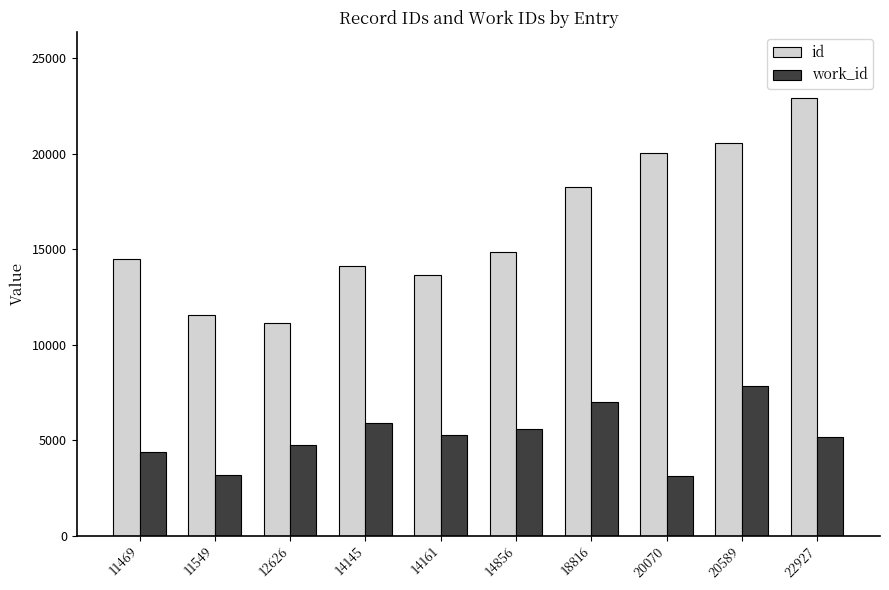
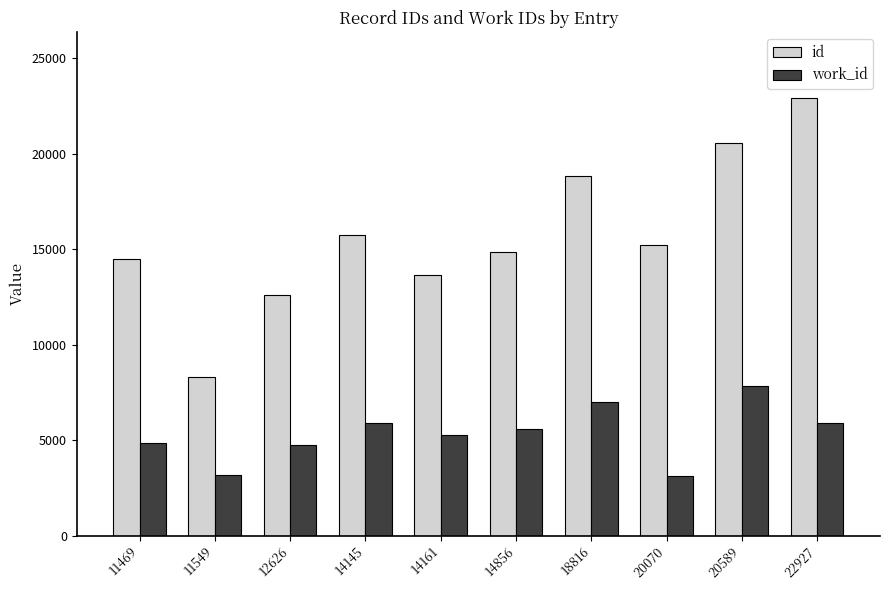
work_id, 11469: 4400 -> 4900
id, 11549: 11500 -> 8300
id, 12626: 11100 -> 12600
id, 14145: 14100 -> 15800
id, 18816: 18300 -> 18800
id, 20070: 20100 -> 15200
work_id, 22927: 5200 -> 5900
